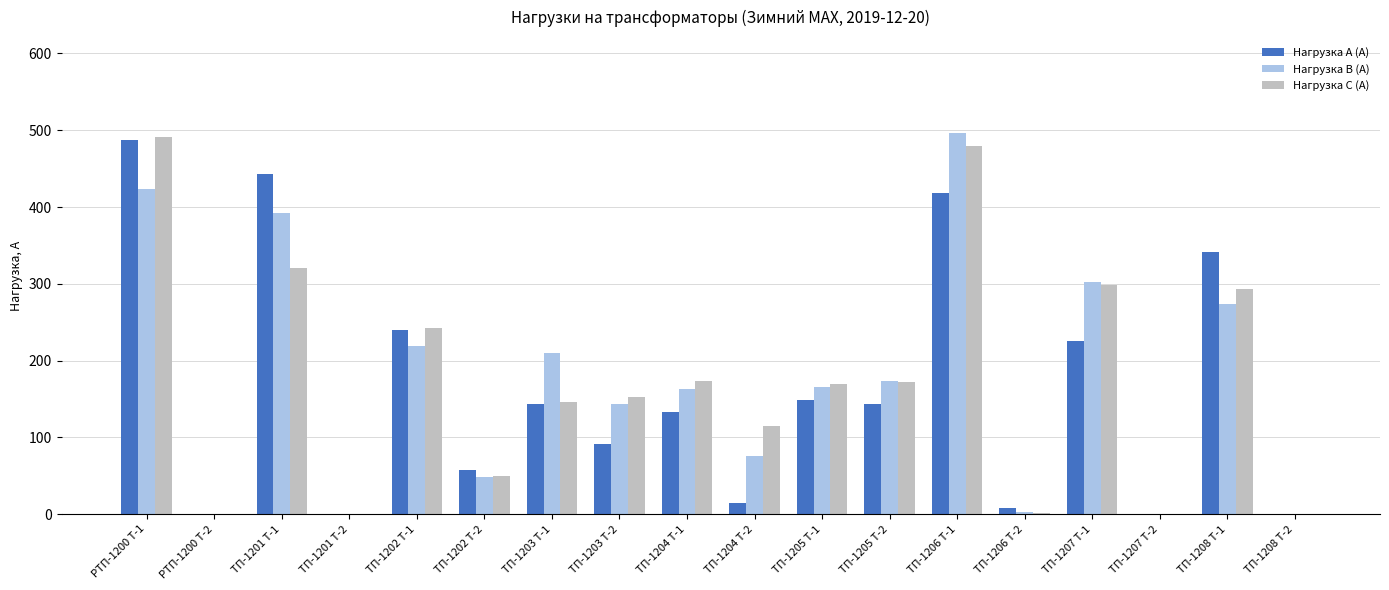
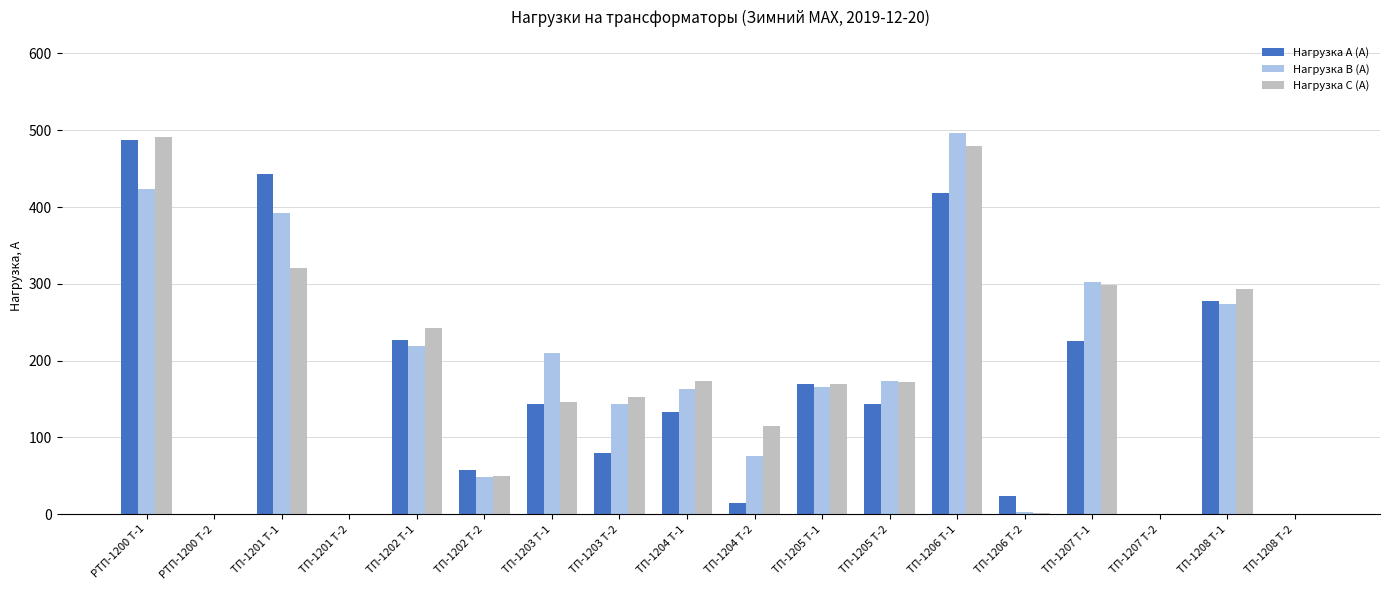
Нагрузка А (А), ТП-1202 Т-1: 240 -> 230
Нагрузка А (А), ТП-1203 Т-2: 90 -> 80
Нагрузка А (А), ТП-1205 Т-1: 150 -> 170
Нагрузка А (А), ТП-1206 Т-2: 10 -> 20
Нагрузка А (А), ТП-1208 Т-1: 340 -> 280
